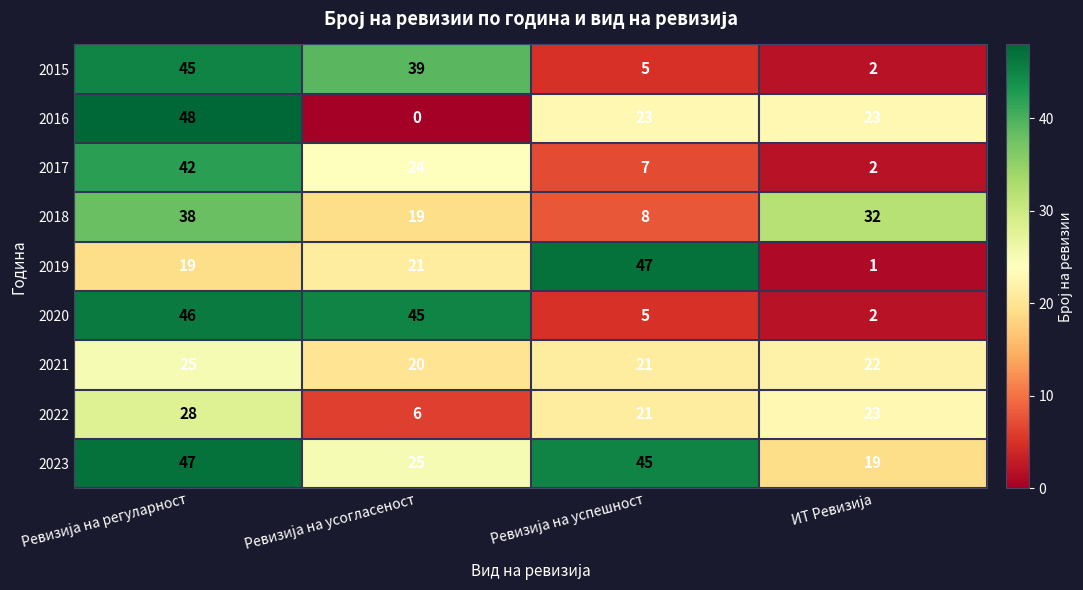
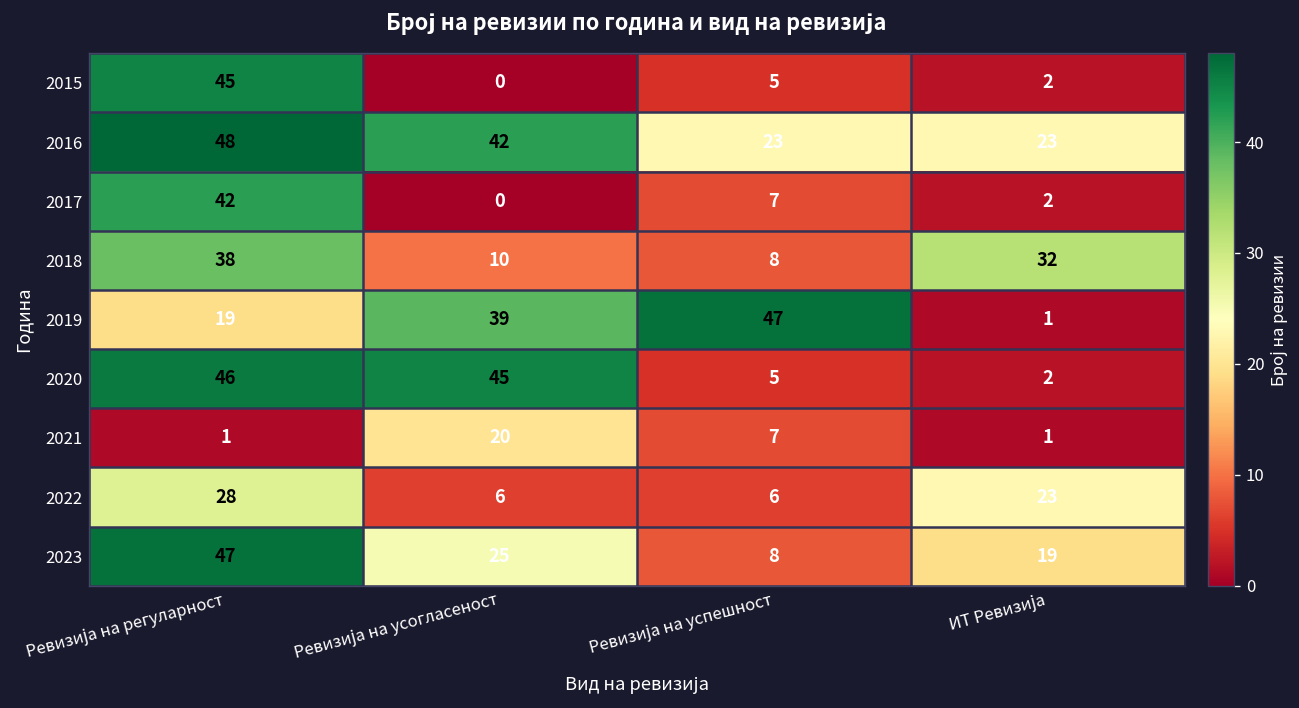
2015, Ревизија на усогласеност: 39 -> 0
2016, Ревизија на усогласеност: 0 -> 42
2017, Ревизија на усогласеност: 24 -> 0
2018, Ревизија на усогласеност: 19 -> 10
2019, Ревизија на усогласеност: 21 -> 39
2021, Ревизија на регуларност: 25 -> 1
2021, Ревизија на успешност: 21 -> 7
2021, ИТ Ревизија: 22 -> 1
2022, Ревизија на успешност: 21 -> 6
2023, Ревизија на успешност: 45 -> 8
